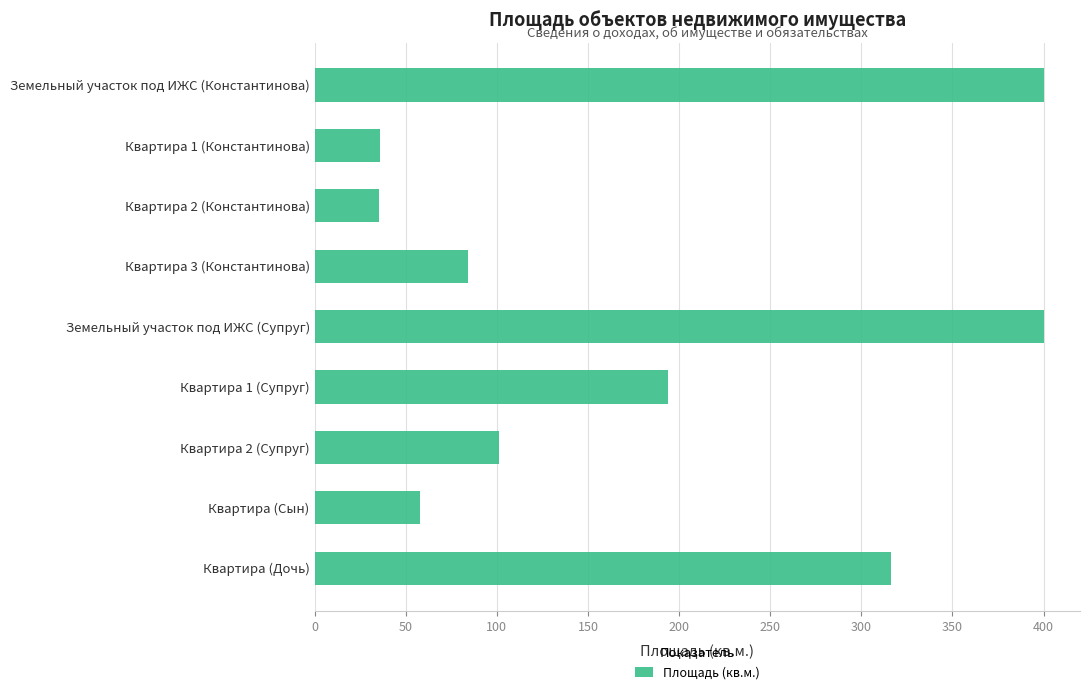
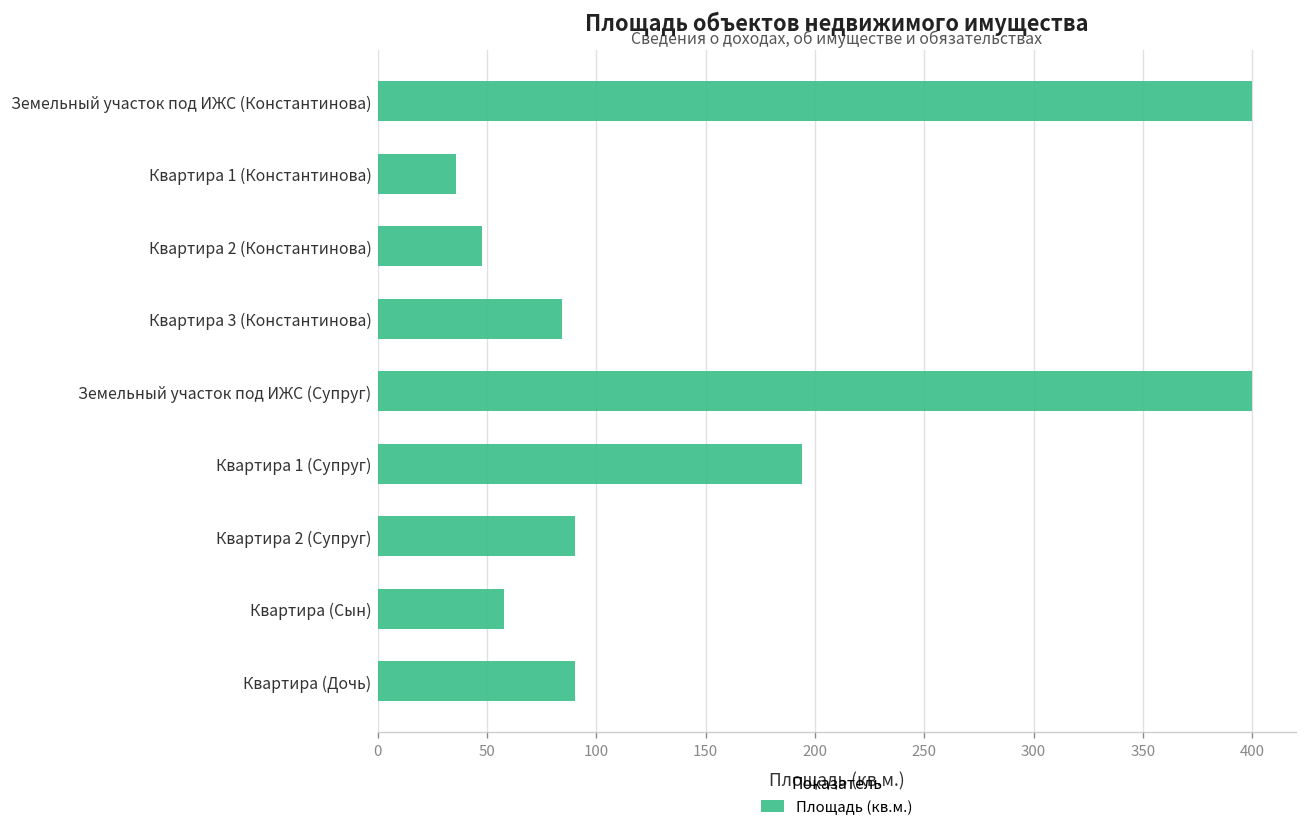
Квартира 2 (Константинова): 35 -> 48
Квартира 2 (Супруг): 101 -> 90
Квартира (Дочь): 317 -> 90
